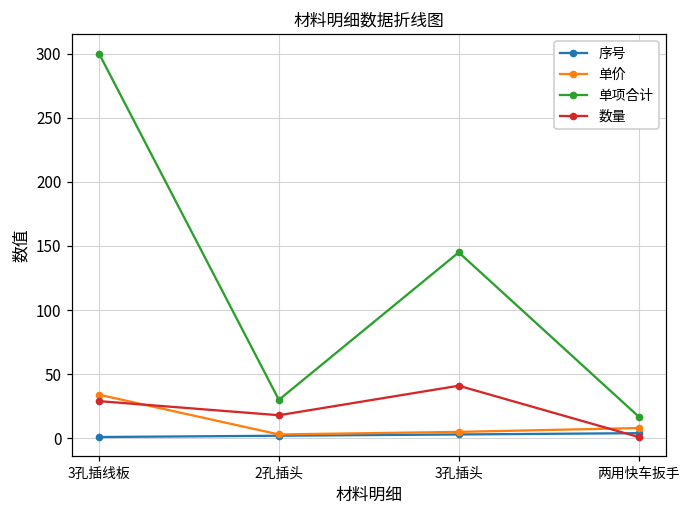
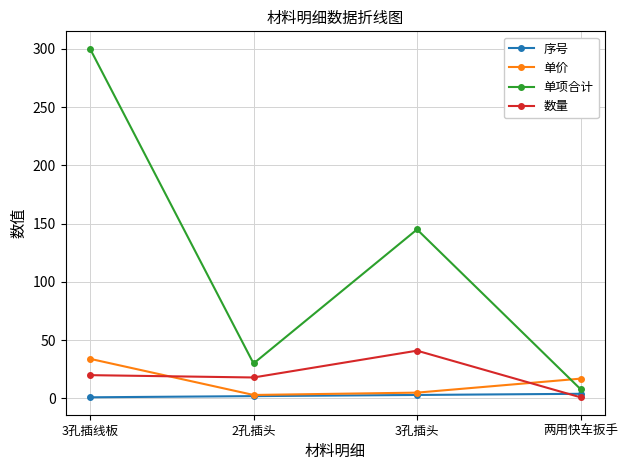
数量, 3孔插线板: 29 -> 20
单价, 两用快车扳手: 8 -> 17
单项合计, 两用快车扳手: 17 -> 8
